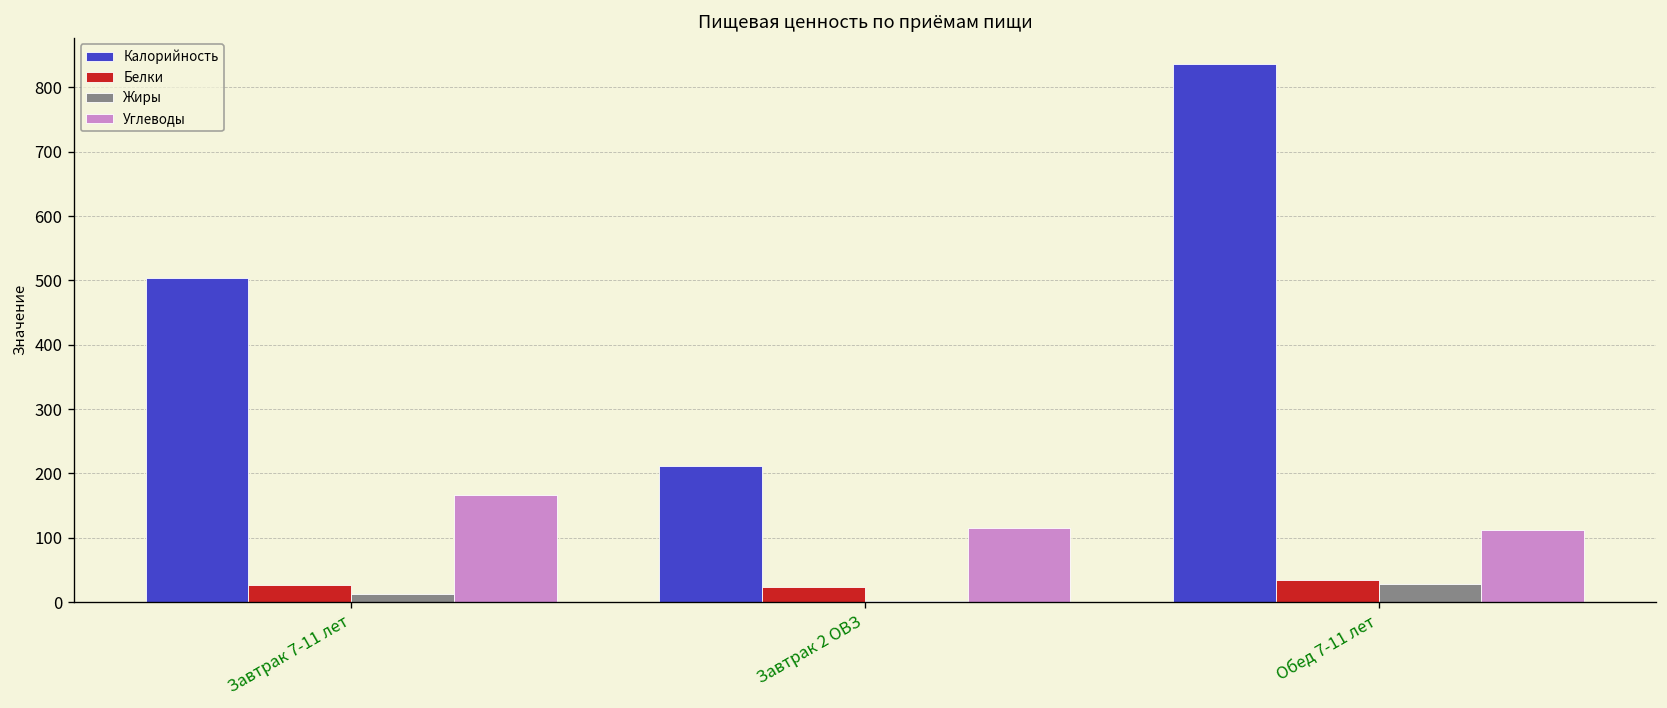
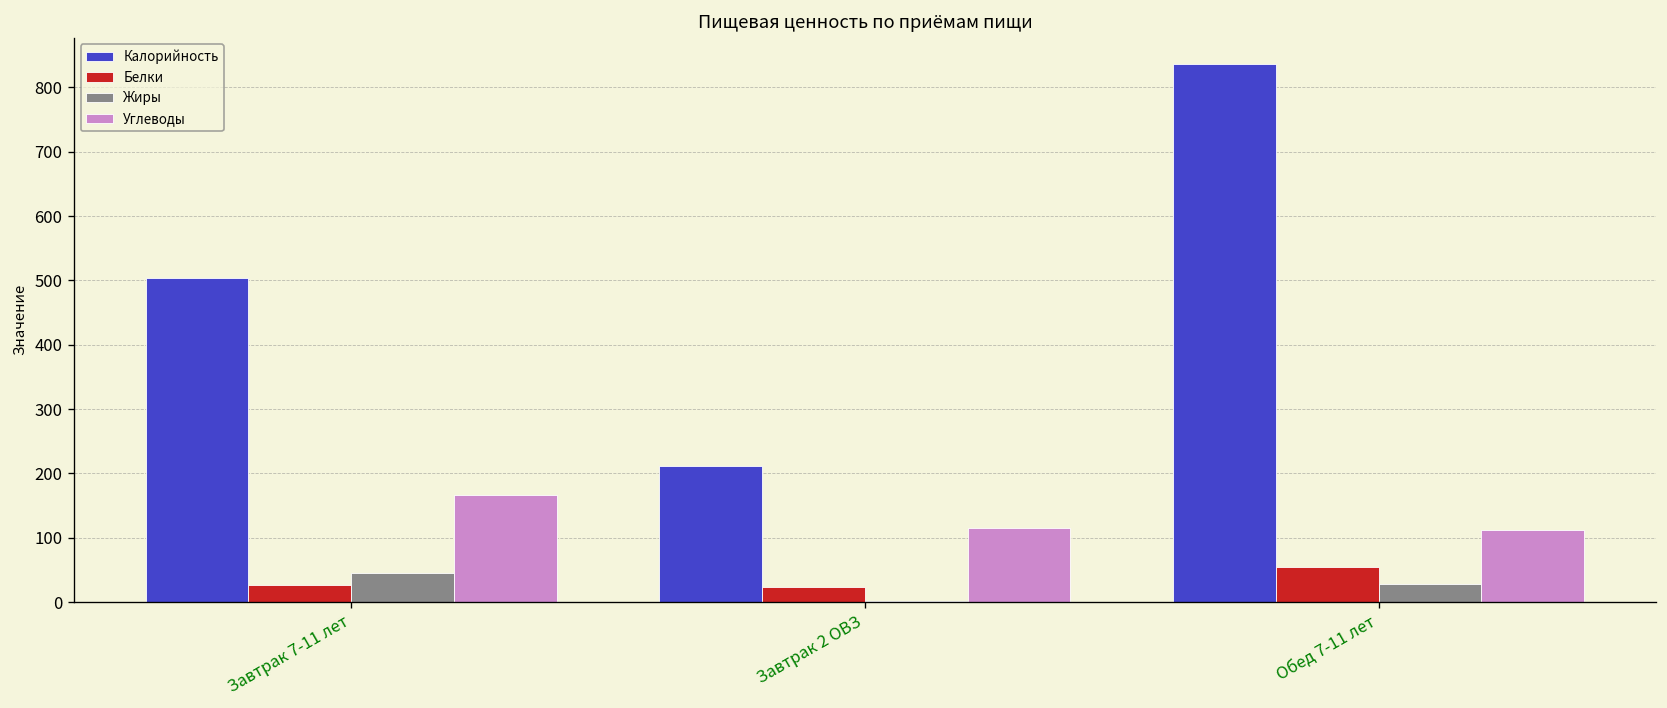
Жиры, Завтрак 7-11 лет: 10 -> 50
Белки, Обед 7-11 лет: 30 -> 50
